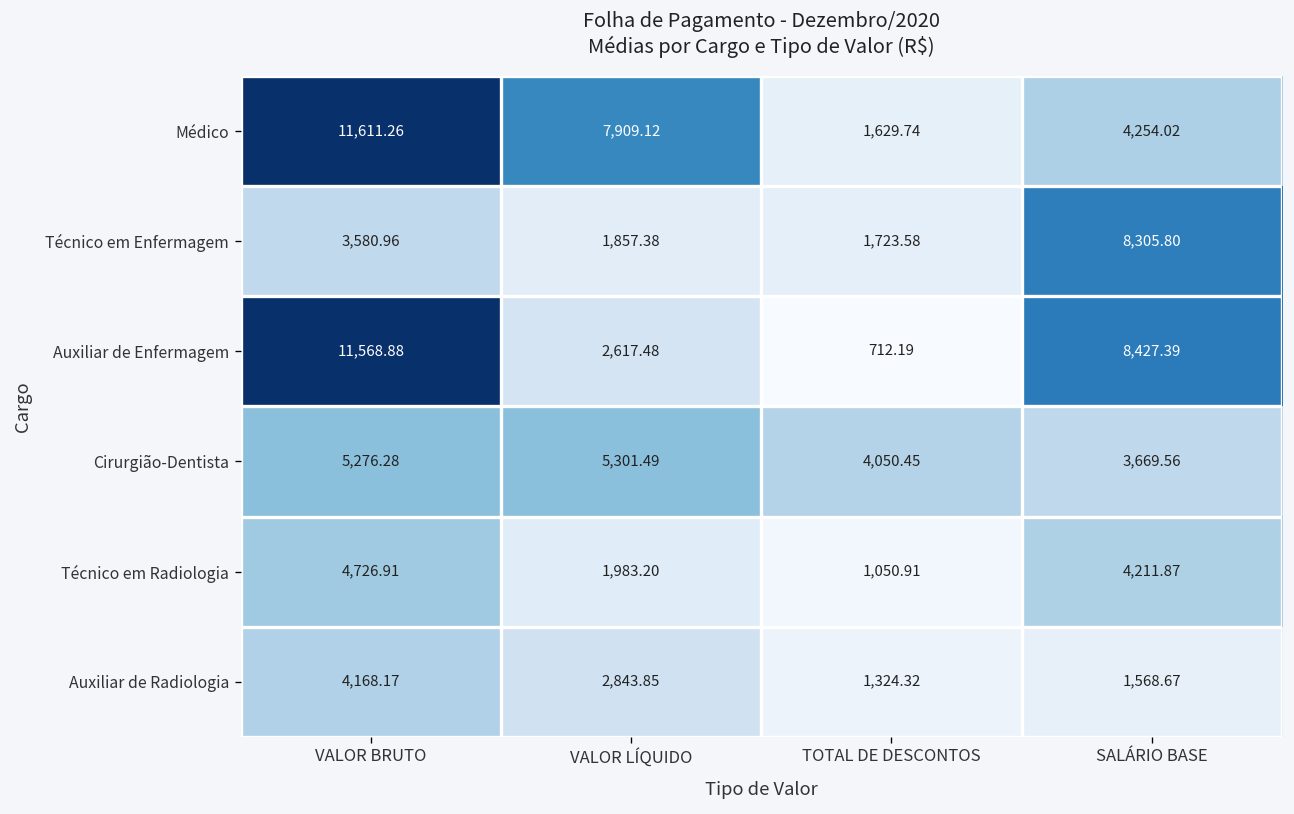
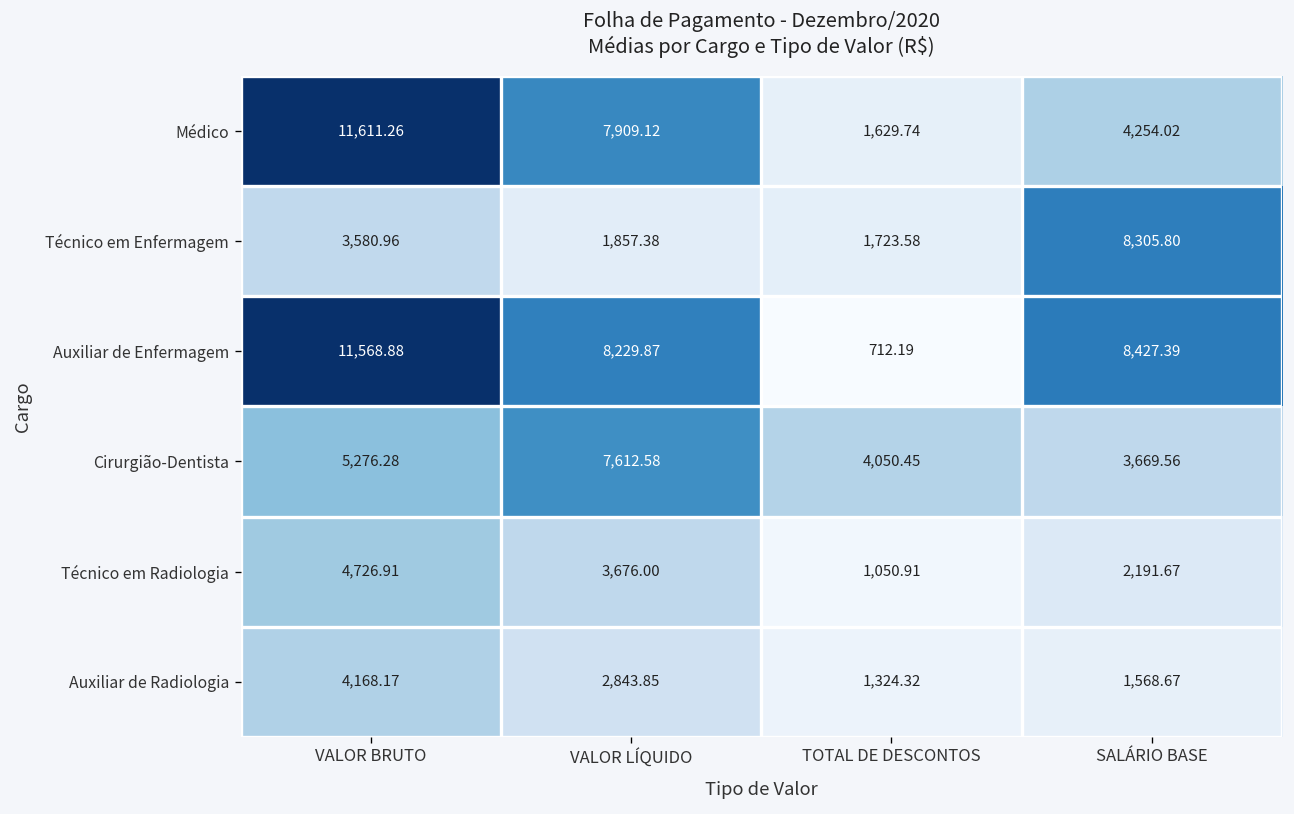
Auxiliar de Enfermagem, VALOR LÍQUIDO: 2,617.48 -> 8,229.87
Cirurgião-Dentista, VALOR LÍQUIDO: 5,301.49 -> 7,612.58
Técnico em Radiologia, VALOR LÍQUIDO: 1,983.20 -> 3,676.00
Técnico em Radiologia, SALÁRIO BASE: 4,211.87 -> 2,191.67
